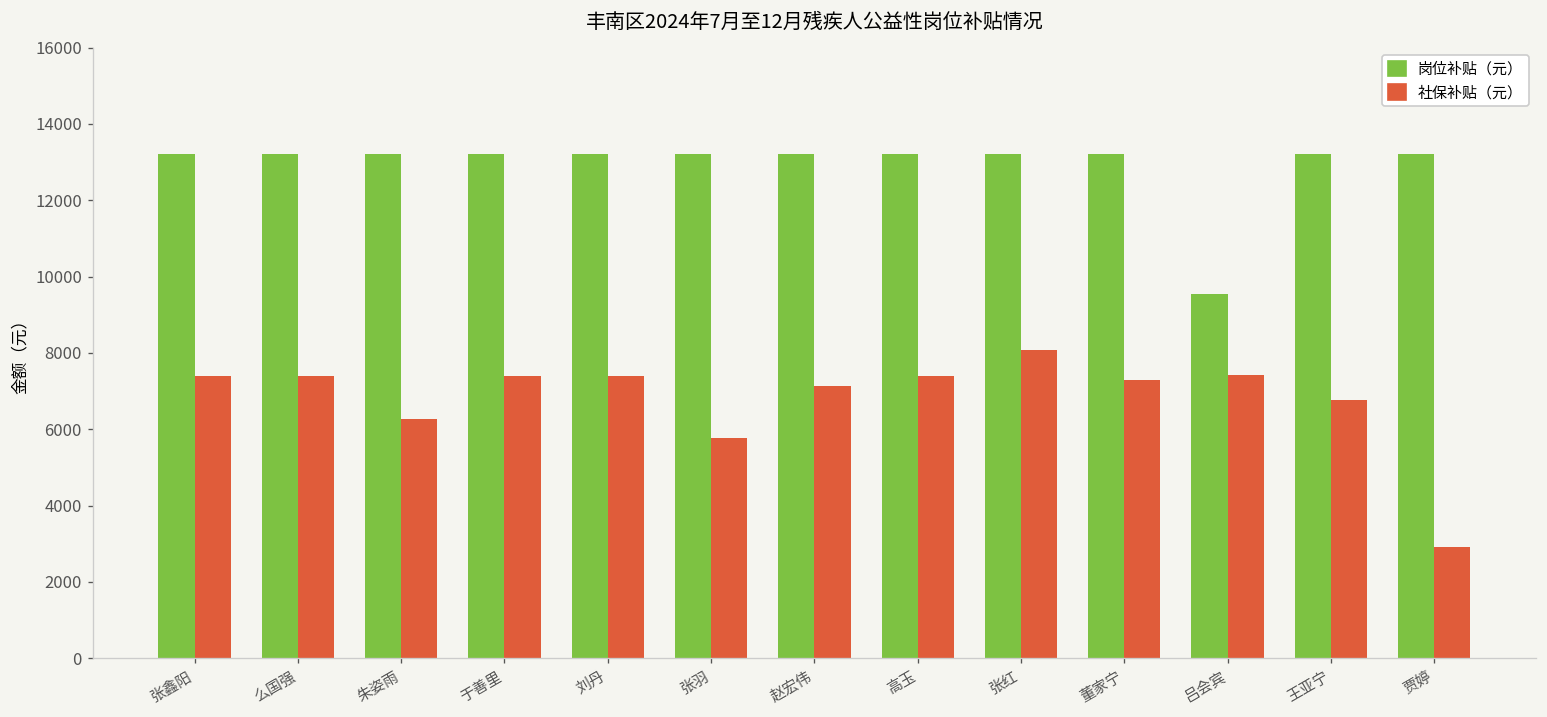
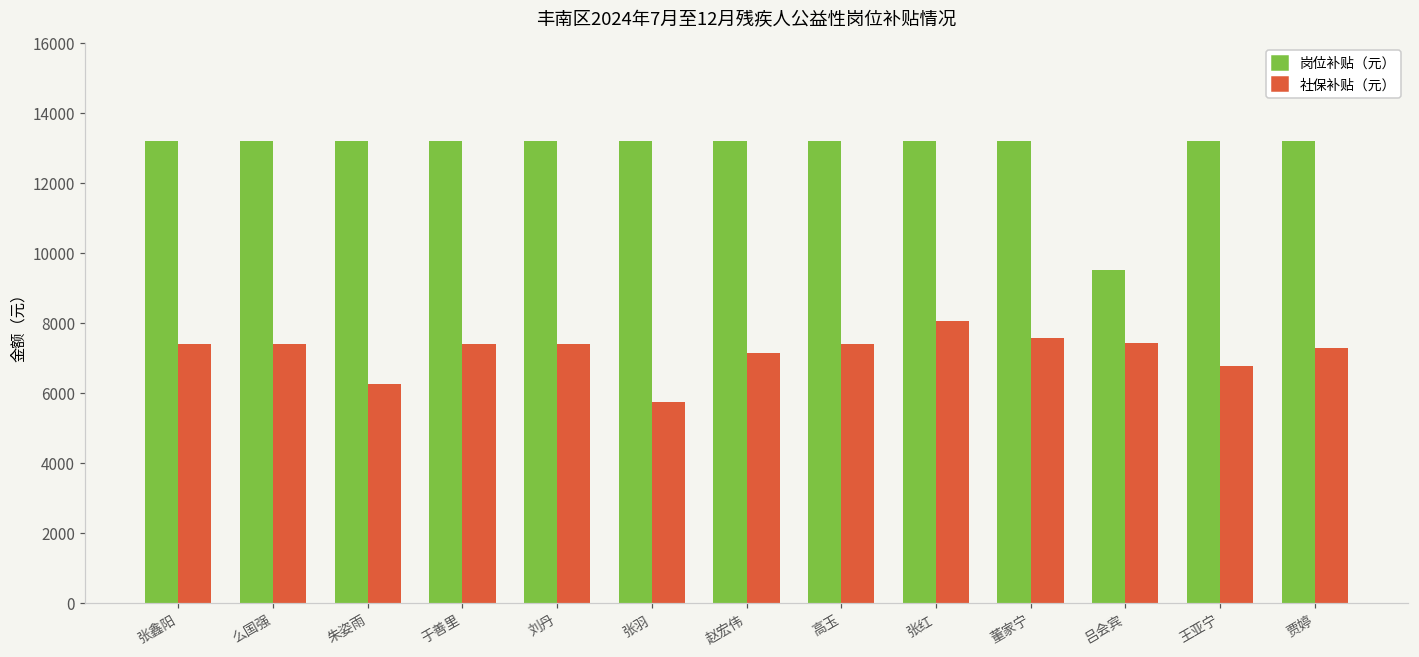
社保补贴（元）, 董家宁: 7300 -> 7600
社保补贴（元）, 贾婷: 2900 -> 7300
